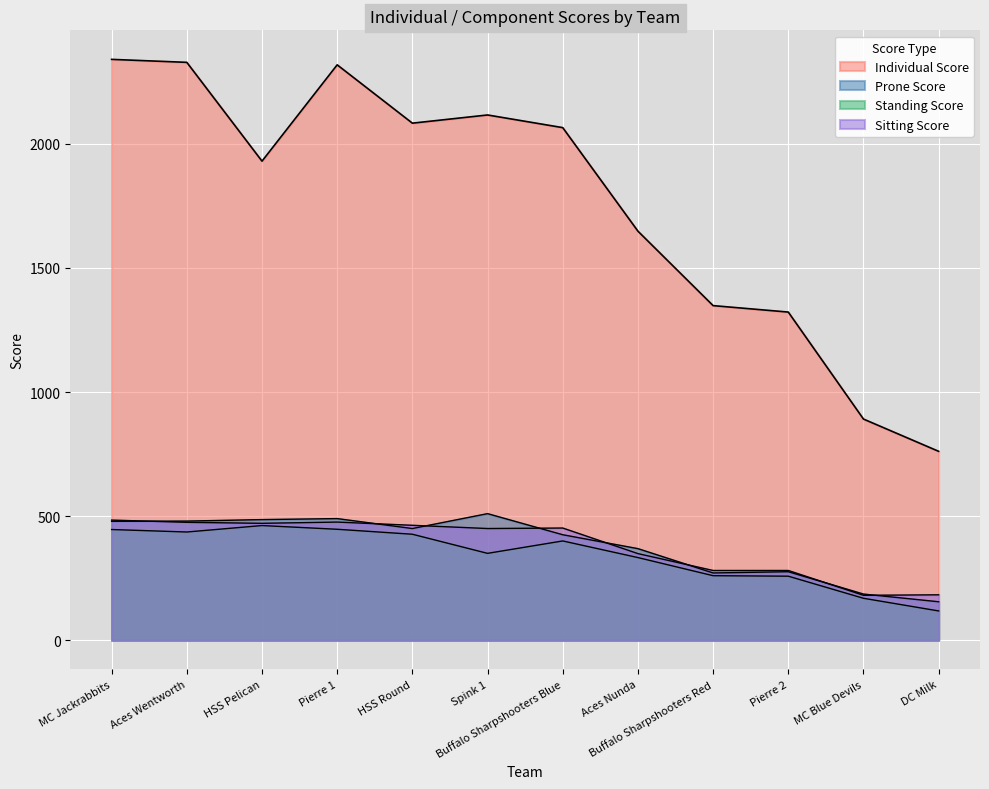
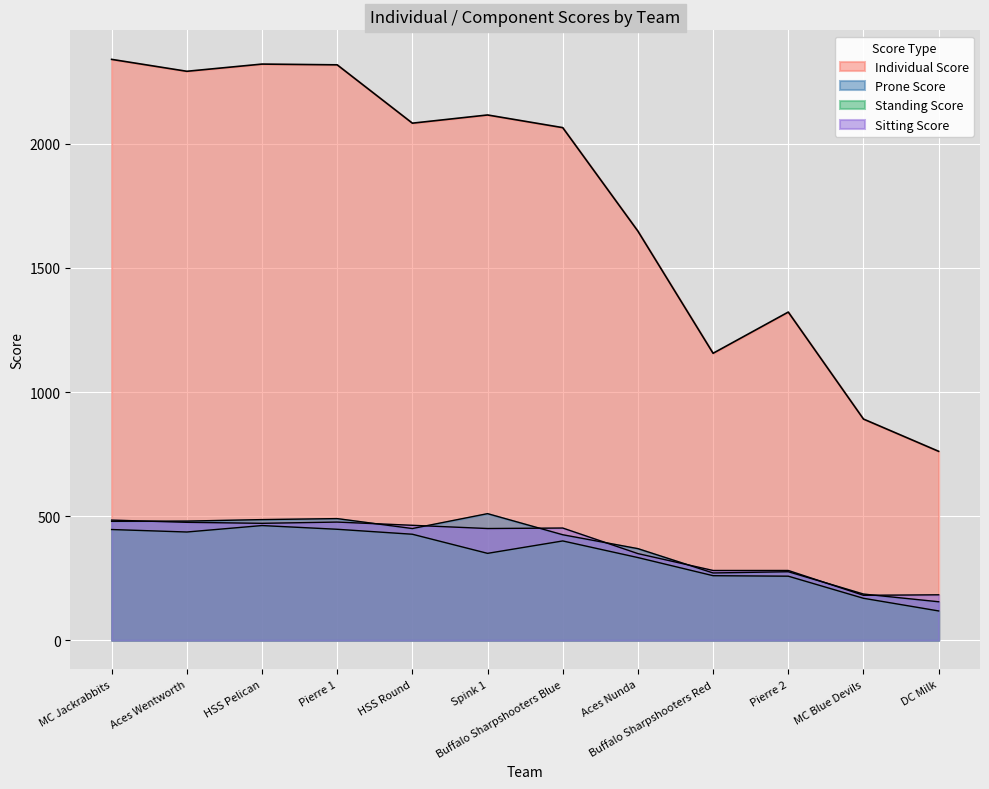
Individual Score, Aces Wentworth: 2330 -> 2290
Individual Score, HSS Pelican: 1930 -> 2320
Individual Score, Buffalo Sharpshooters Red: 1350 -> 1160
